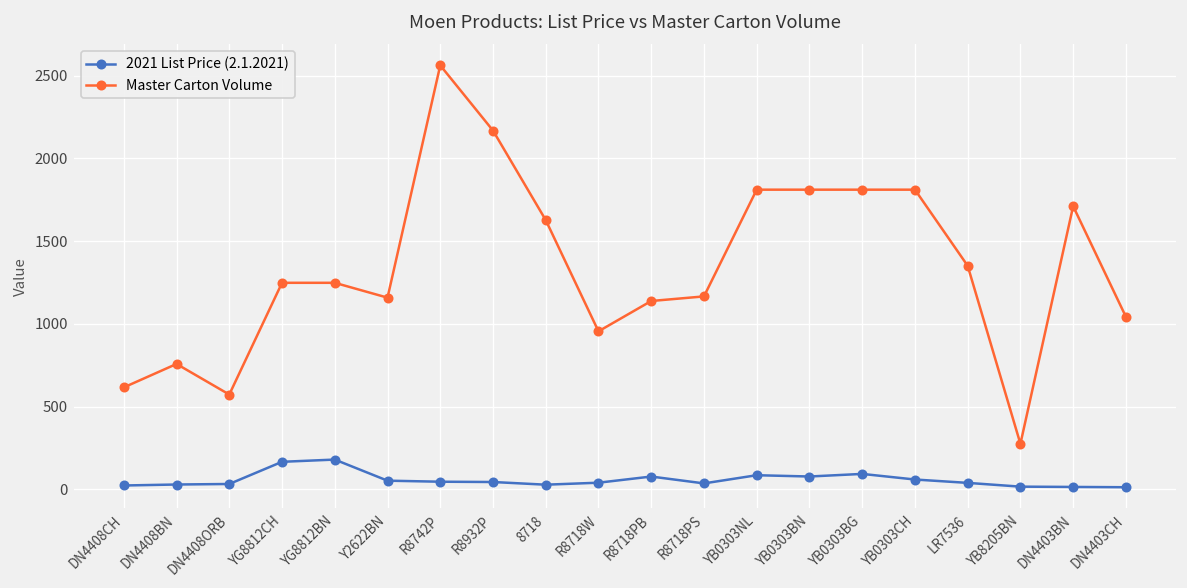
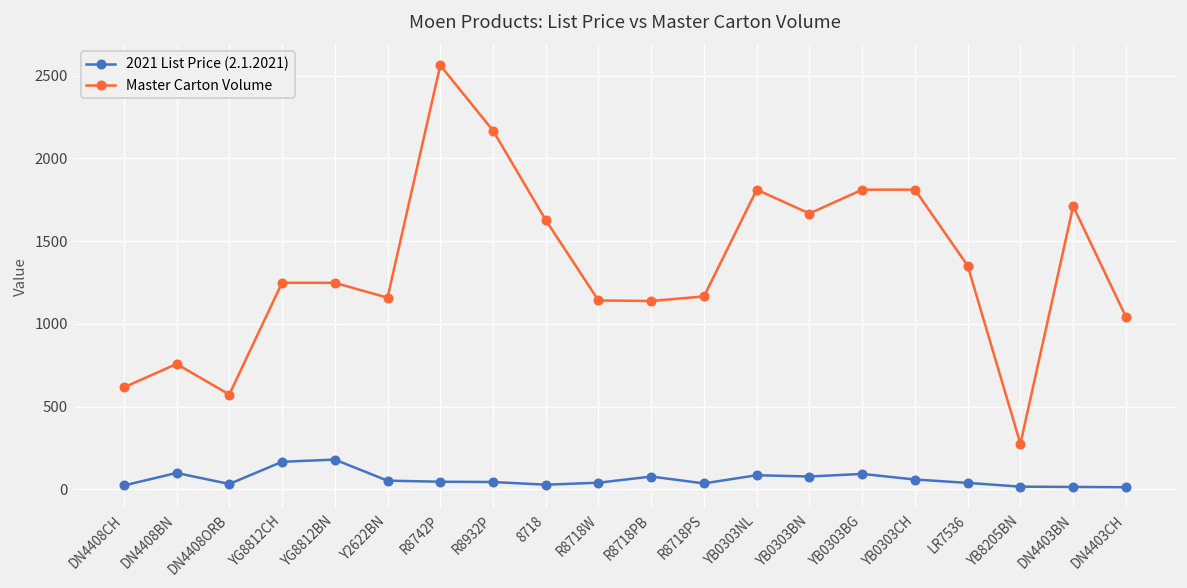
2021 List Price (2.1.2021), DN4408BN: 30 -> 100
Master Carton Volume, R8718W: 960 -> 1140
Master Carton Volume, YB0303BN: 1810 -> 1670
